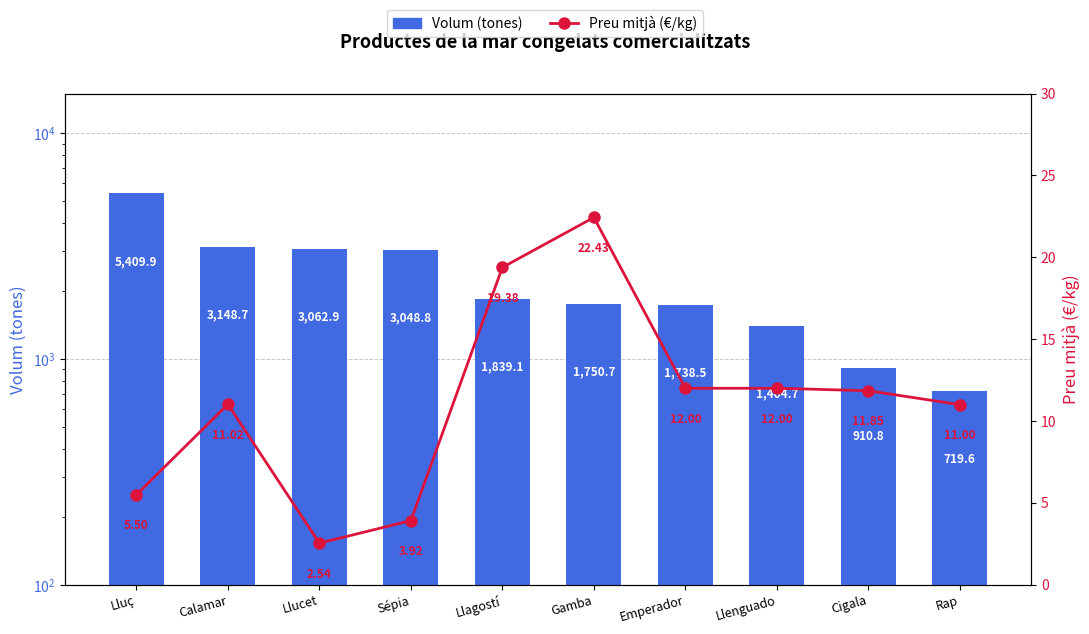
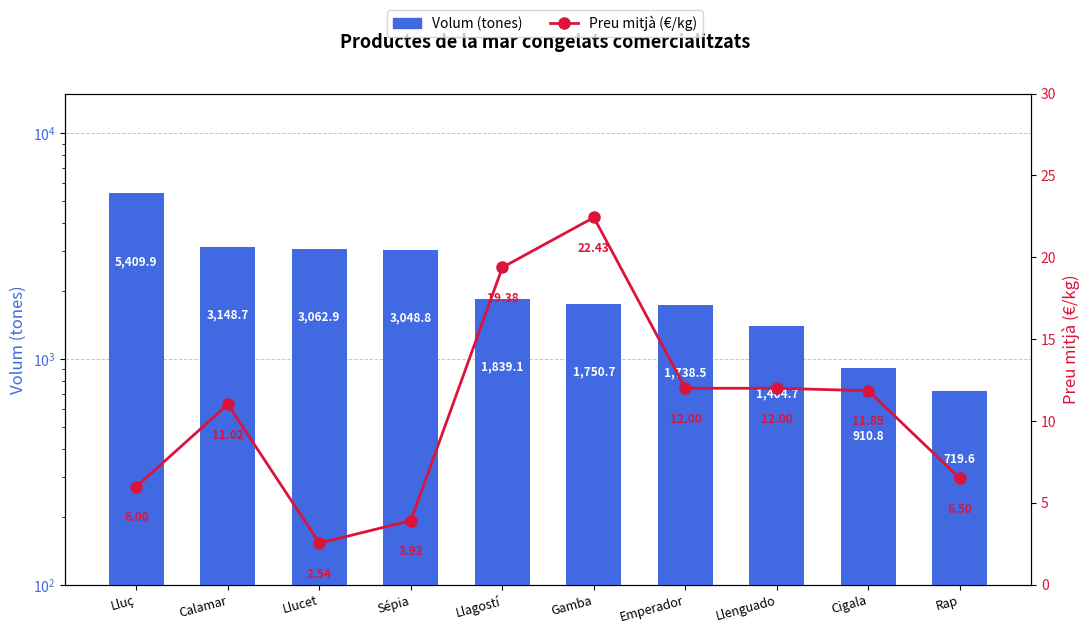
Preu mitjà (€/kg), Lluç: 5.50 -> 6.00
Preu mitjà (€/kg), Rap: 11.00 -> 6.50
